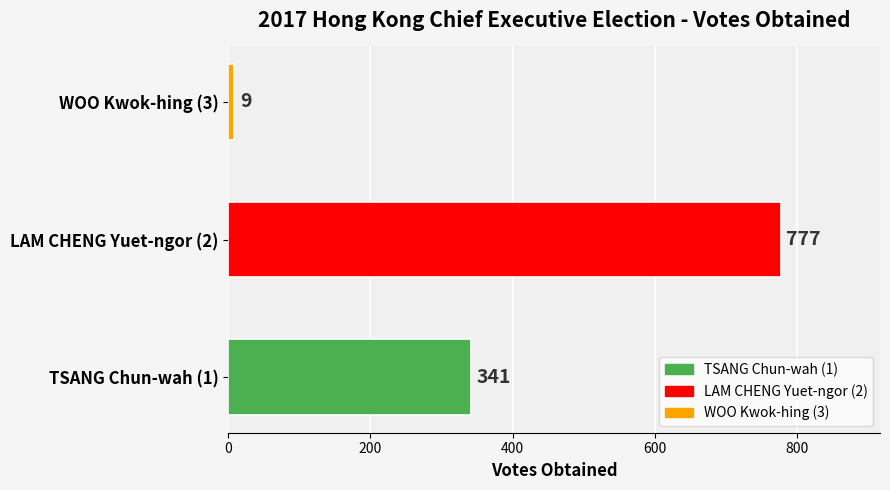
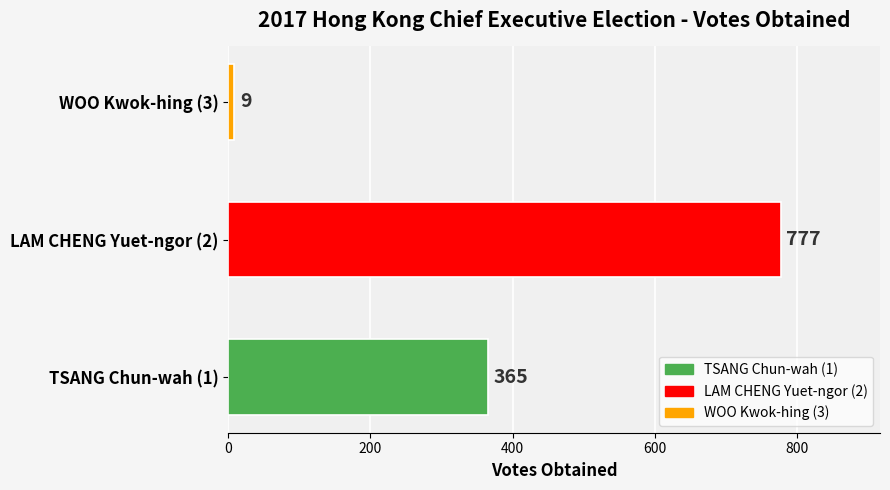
TSANG Chun-wah (1): 341 -> 365
